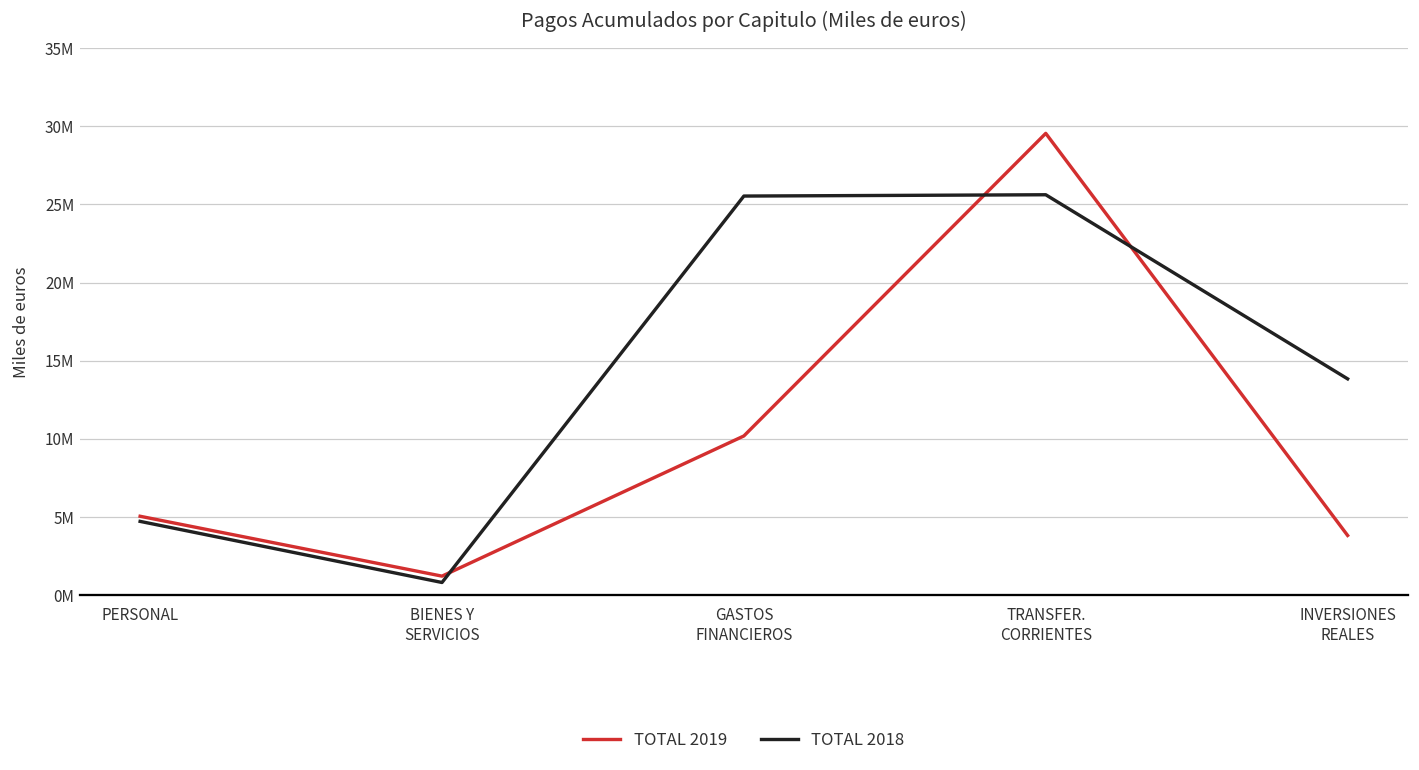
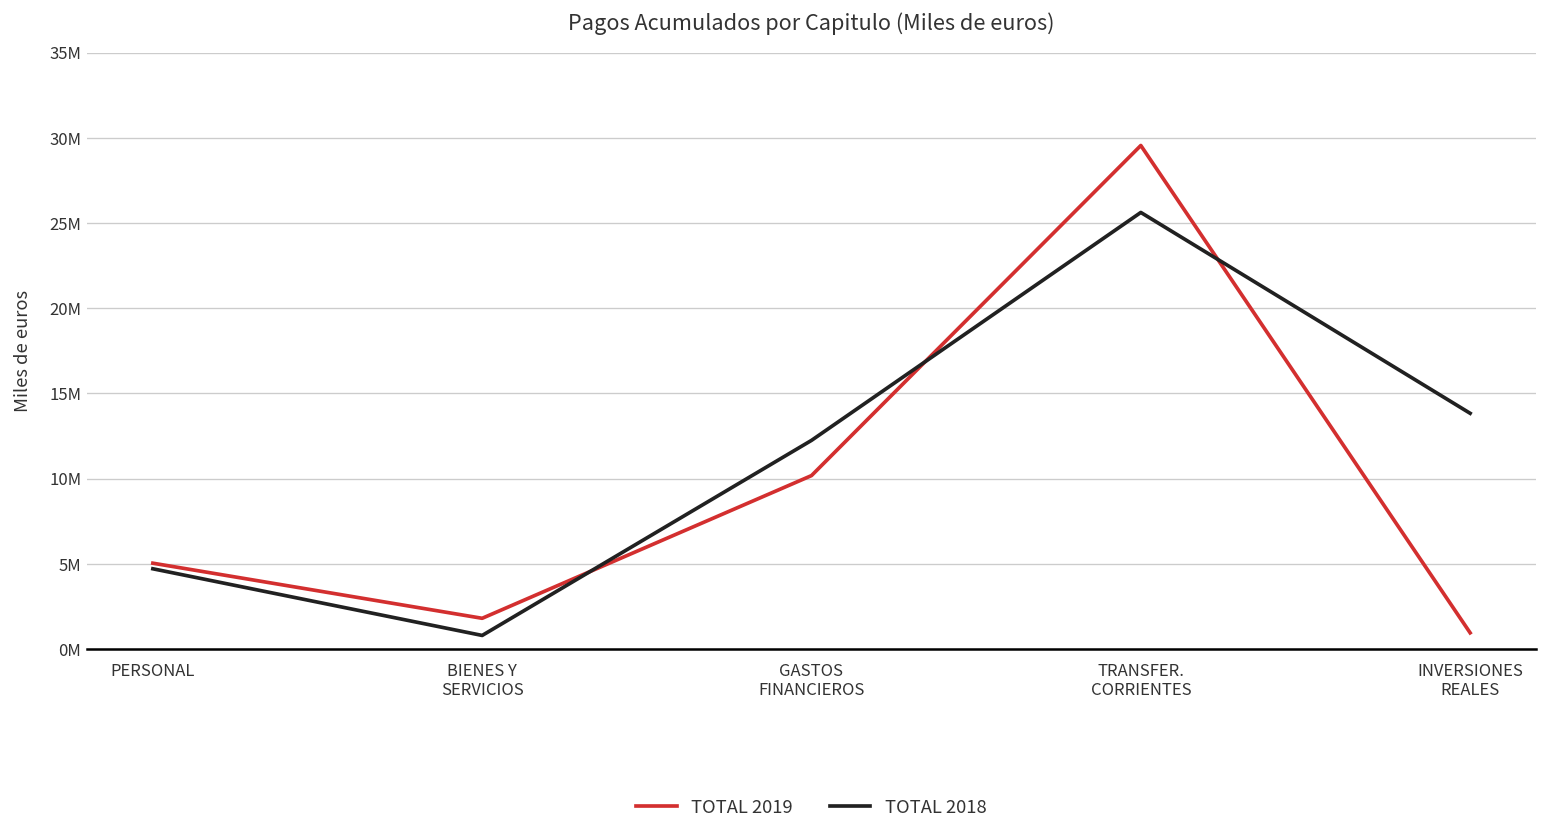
TOTAL 2019, BIENES Y SERVICIOS: 1200000 -> 1800000
TOTAL 2018, GASTOS FINANCIEROS: 25500000 -> 12200000
TOTAL 2019, INVERSIONES REALES: 3800000 -> 900000
